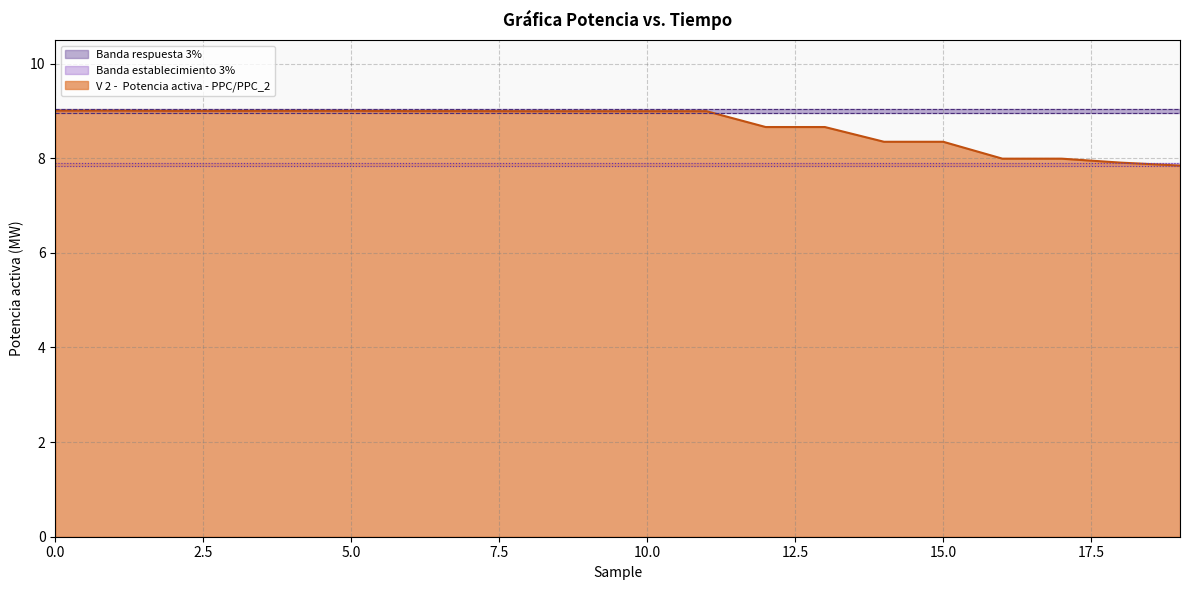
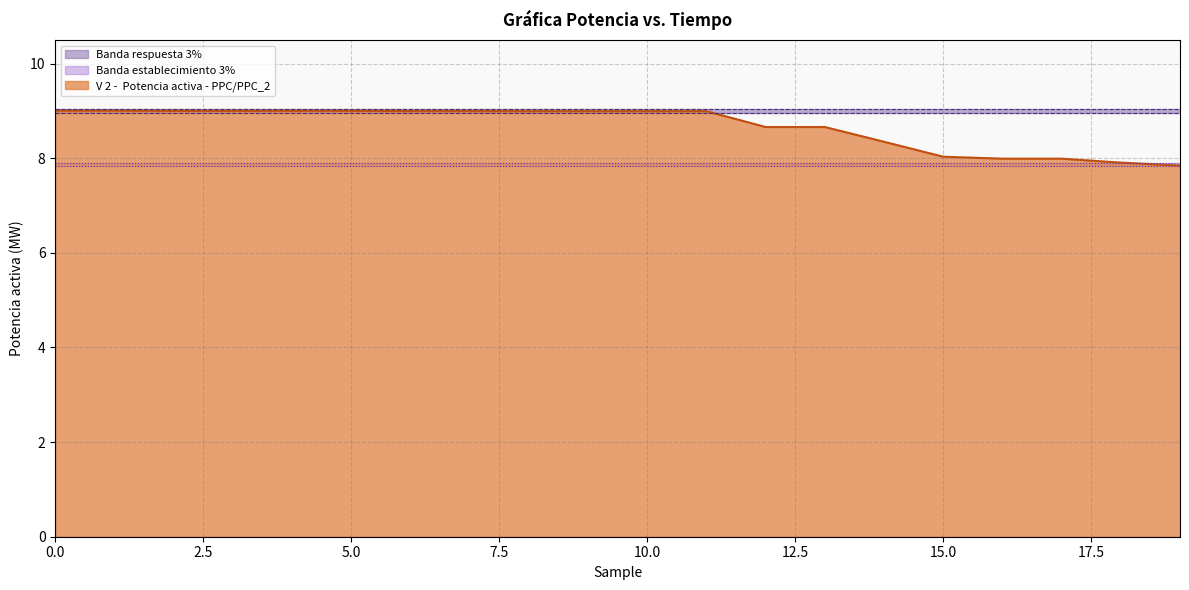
V 2 - Potencia activa - PPC/PPC_2, 15.0: 8.3 -> 8.0
